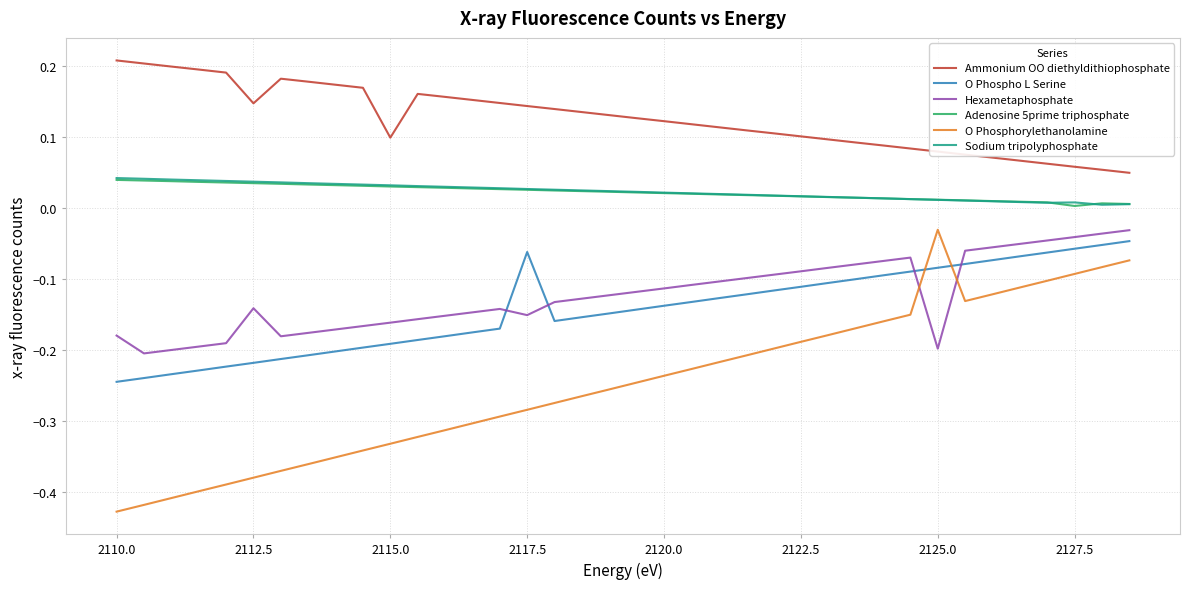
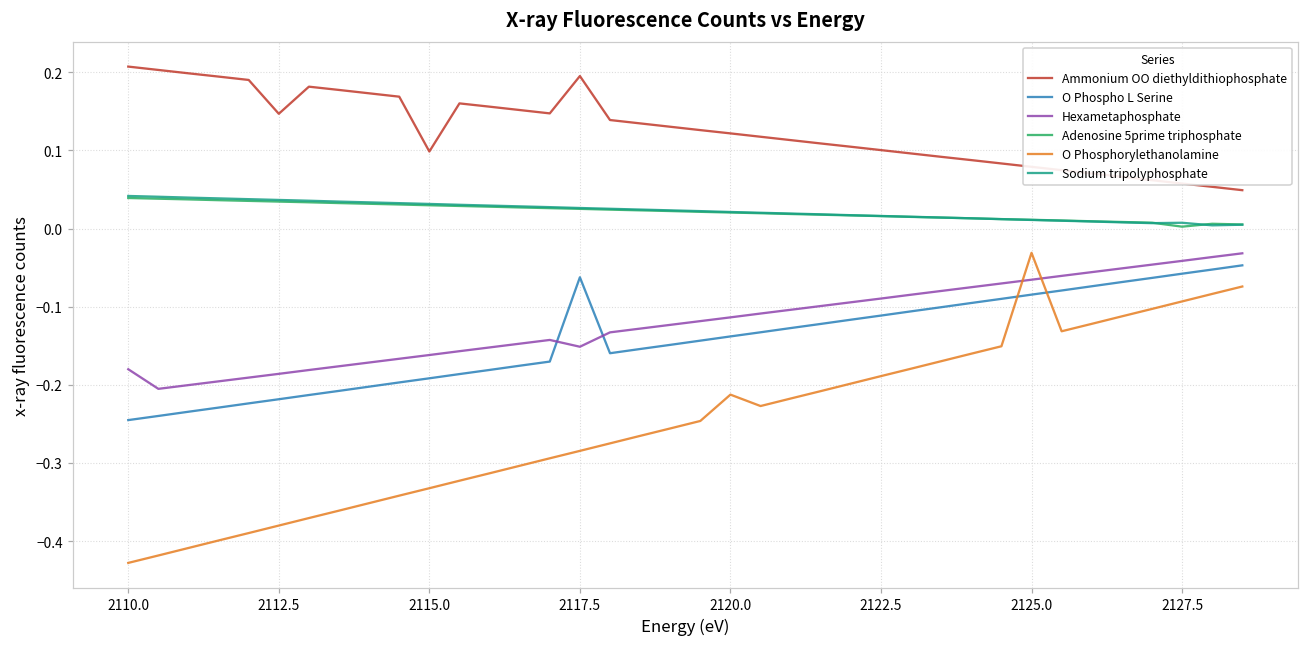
Hexametaphosphate, 2112.5: -0.14 -> -0.19
Ammonium OO diethyldithiophosphate, 2117.5: 0.14 -> 0.20
O Phosphorylethanolamine, 2120.0: -0.24 -> -0.21
Hexametaphosphate, 2125.0: -0.20 -> -0.07
